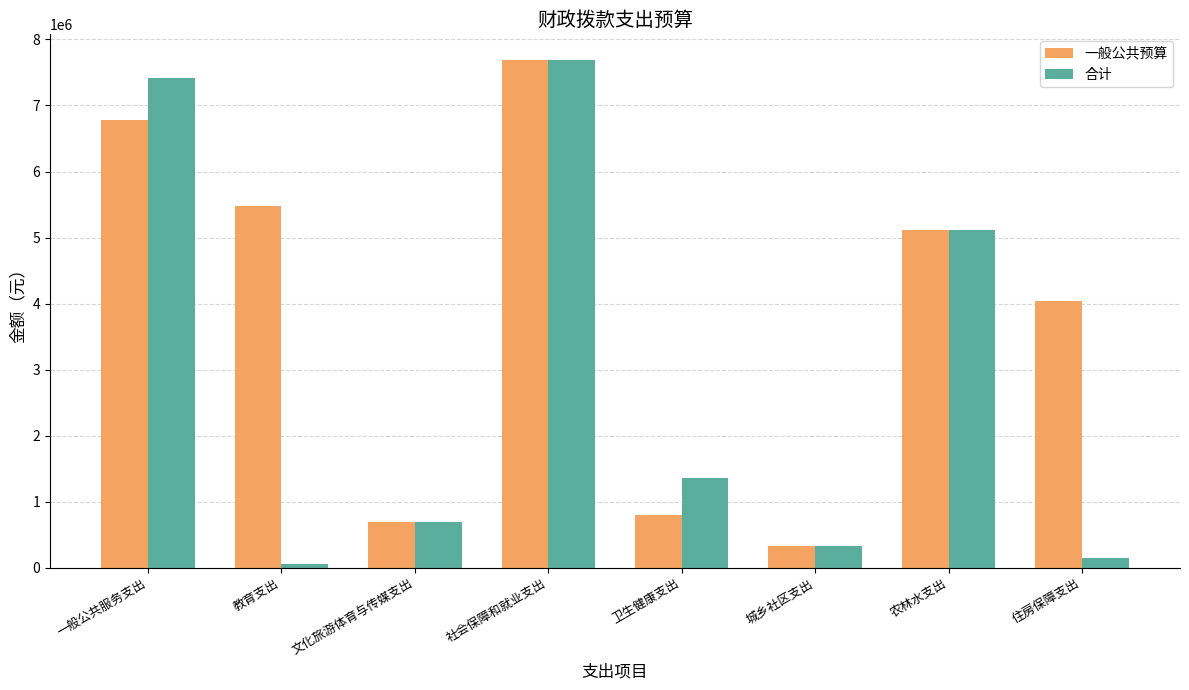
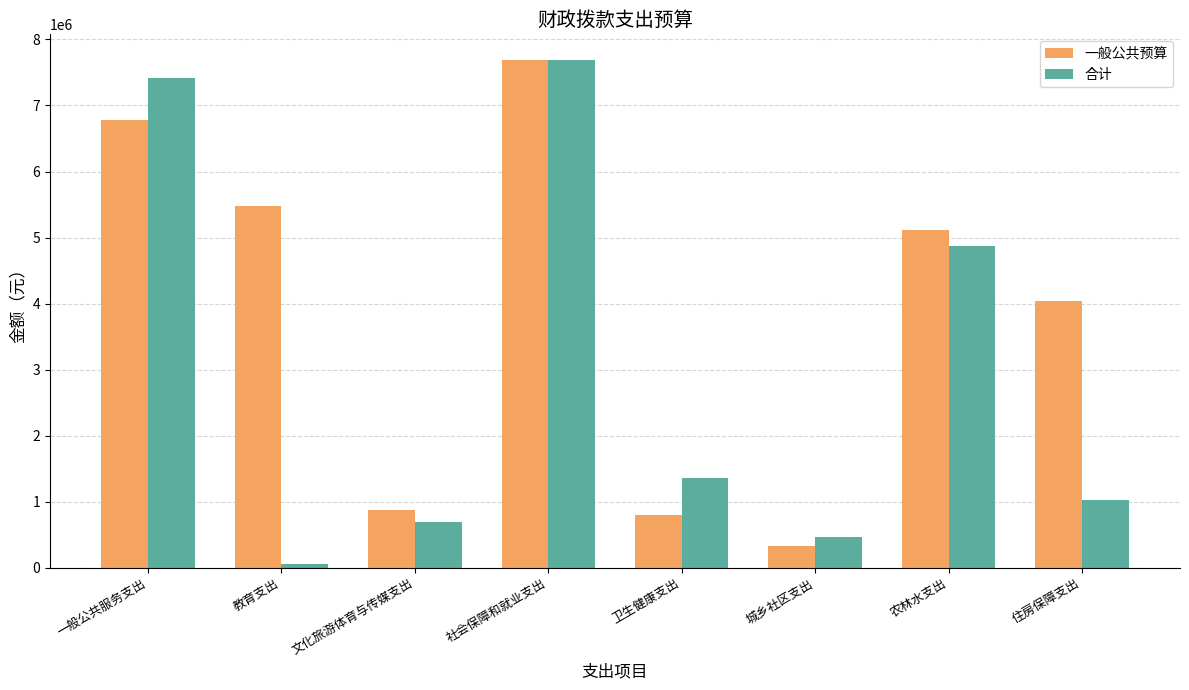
一般公共预算, 文化旅游体育与传媒支出: 700000 -> 900000
合计, 城乡社区支出: 300000 -> 500000
合计, 农林水支出: 5100000 -> 4900000
合计, 住房保障支出: 200000 -> 1000000
